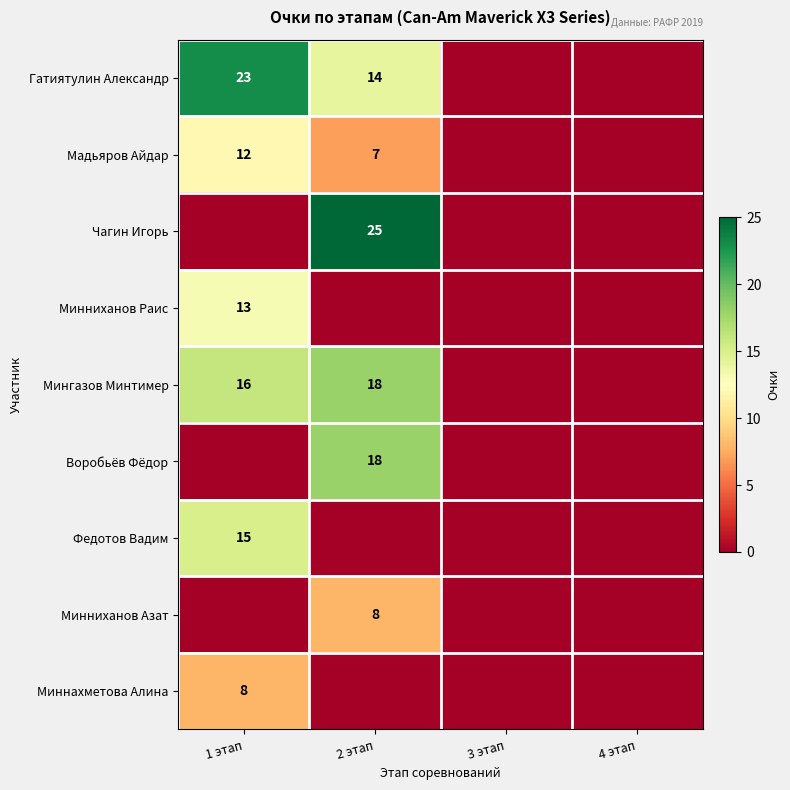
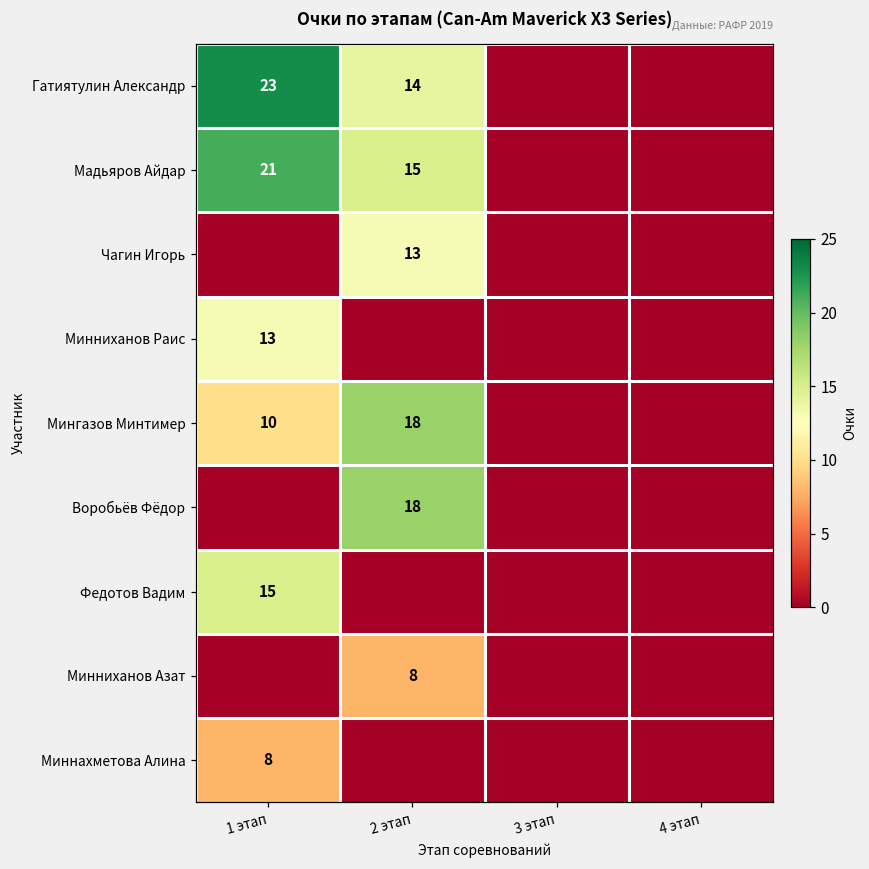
Мадьяров Айдар, 1 этап: 12 -> 21
Мадьяров Айдар, 2 этап: 7 -> 15
Чагин Игорь, 2 этап: 25 -> 13
Мингазов Минтимер, 1 этап: 16 -> 10
